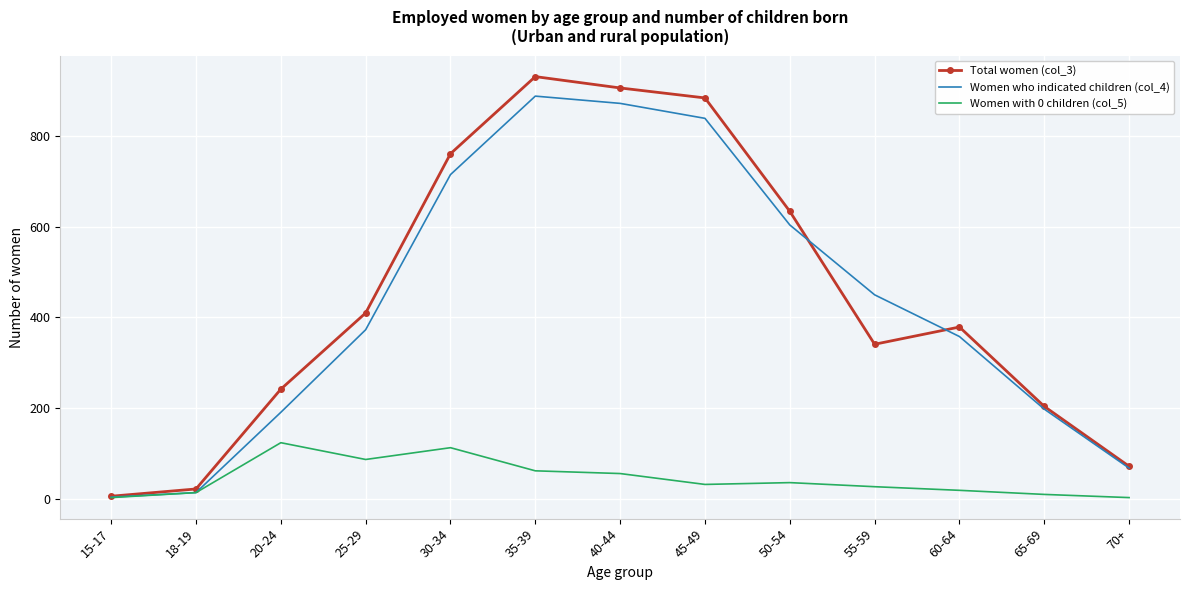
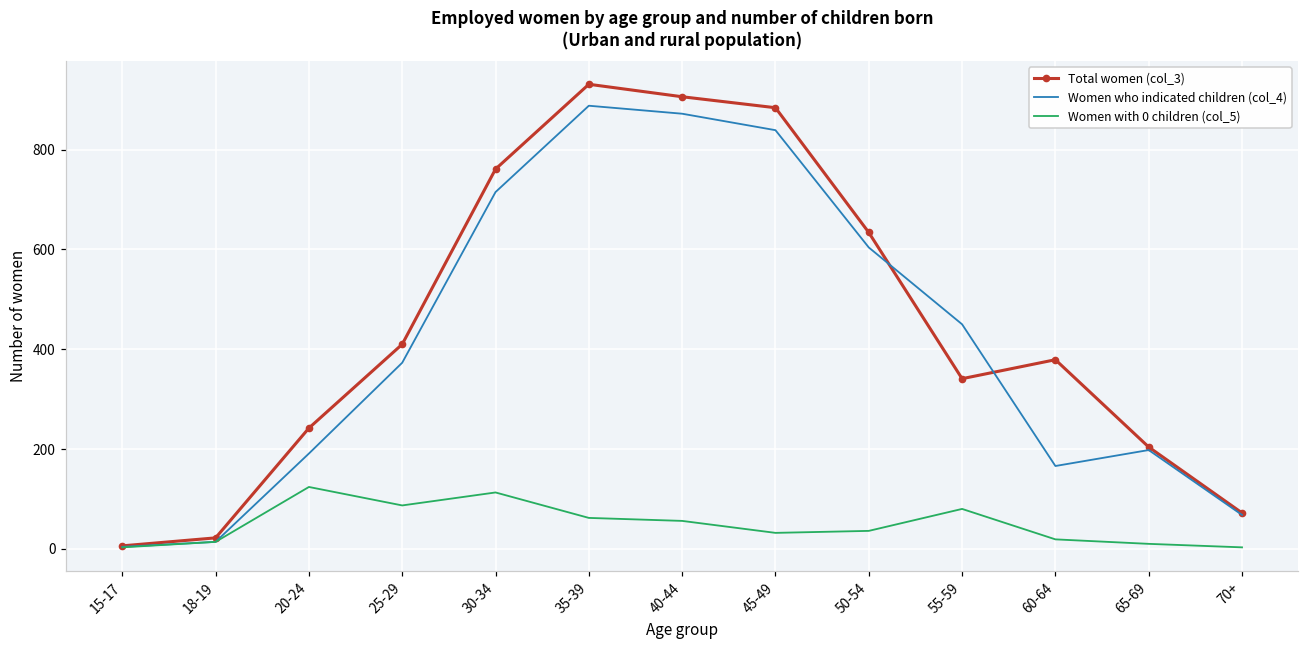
Women with 0 children (col_5), 55-59: 30 -> 80
Women who indicated children (col_4), 60-64: 360 -> 170
